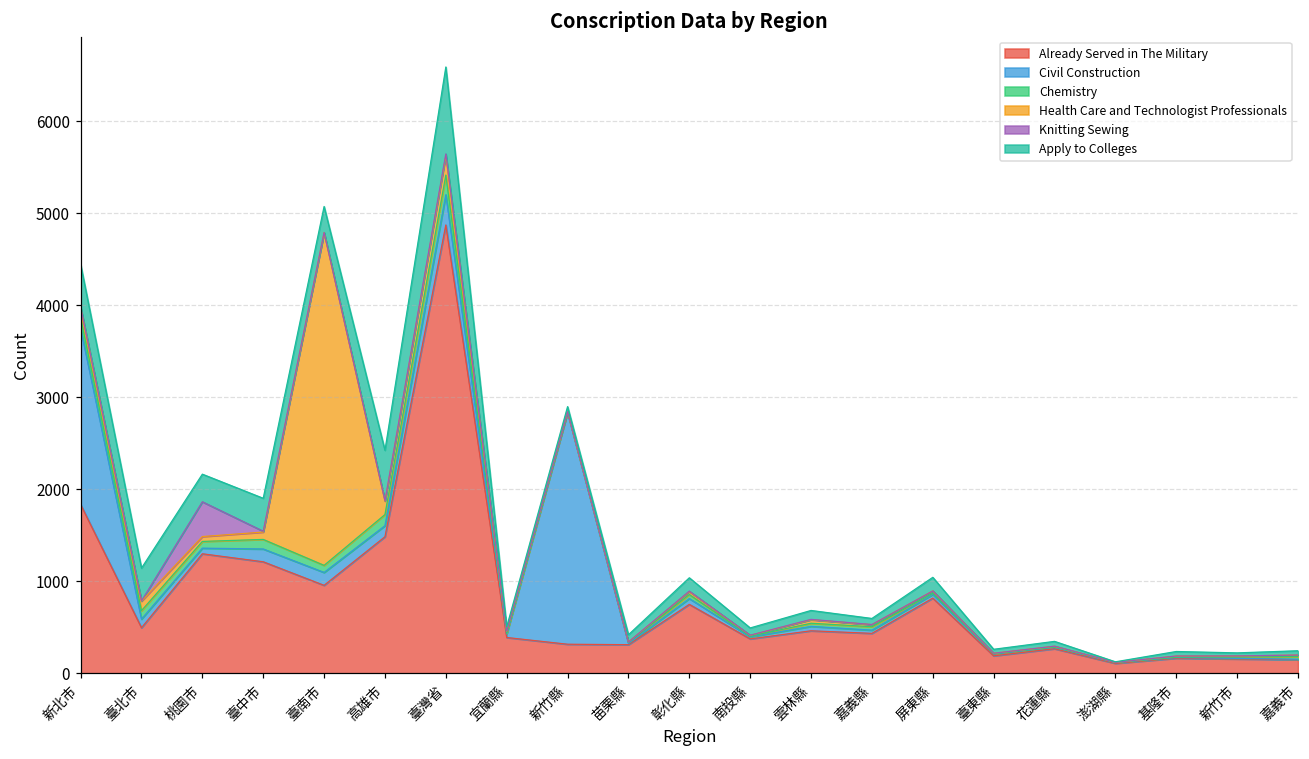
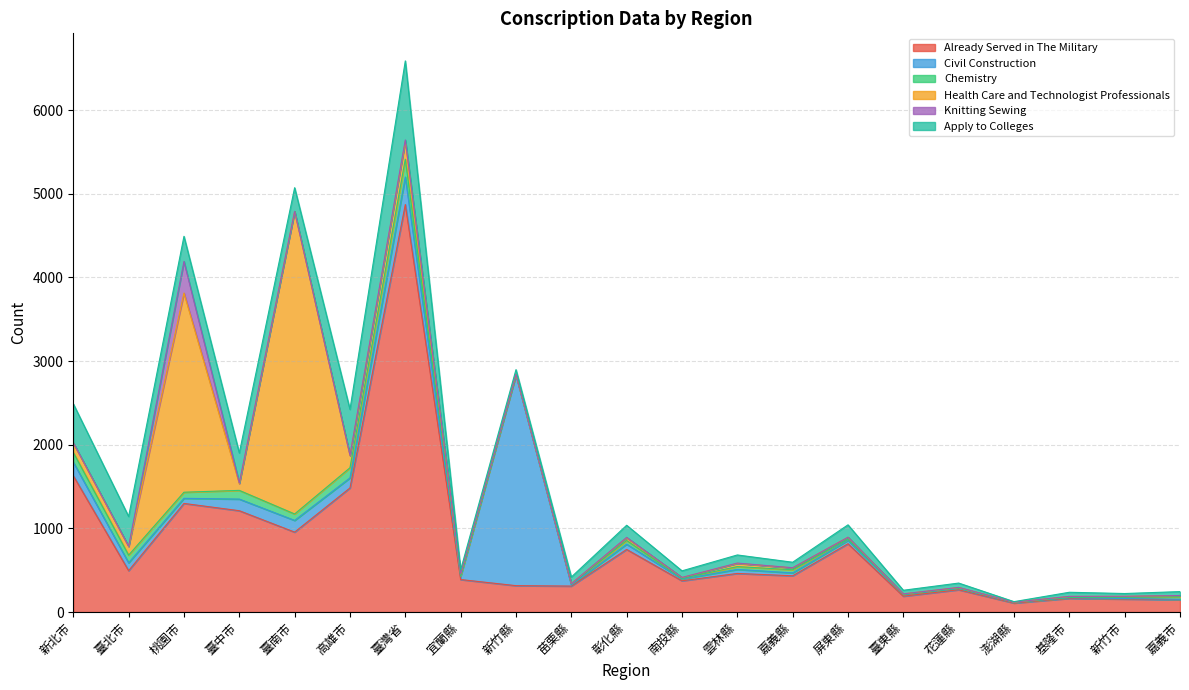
Already Served in The Military, 新北市: 1800 -> 1600
Civil Construction, 新北市: 1900 -> 200
Health Care and Technologist Professionals, 桃園巿: 100 -> 2400
